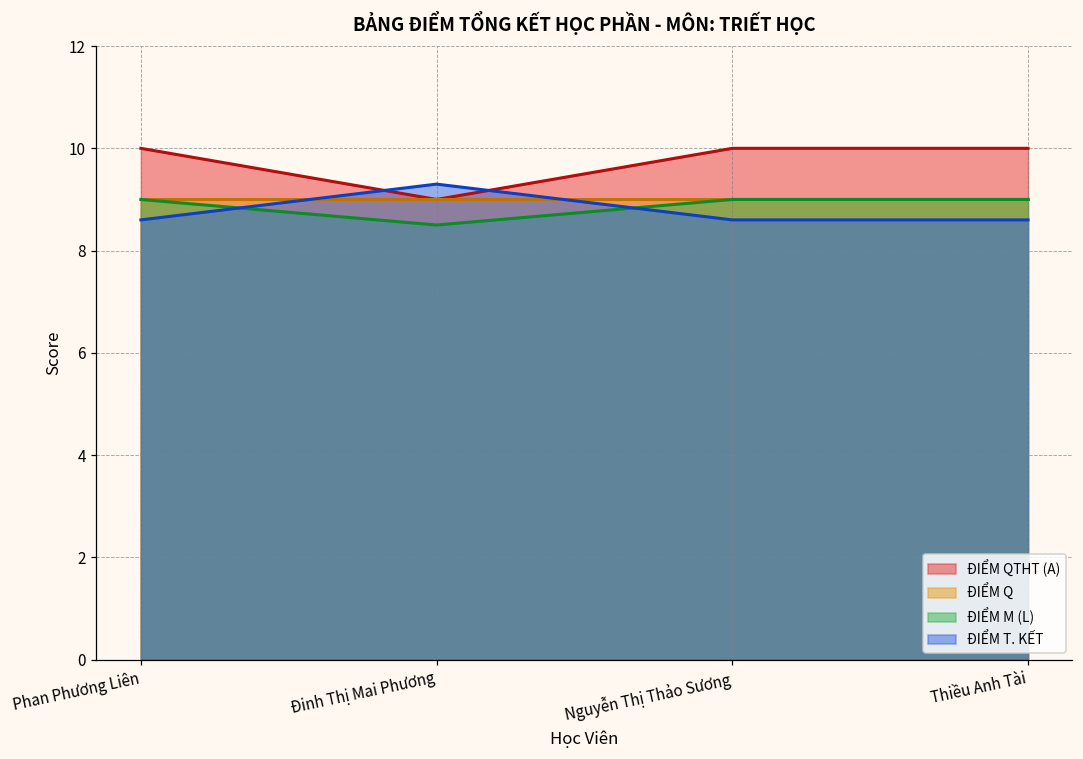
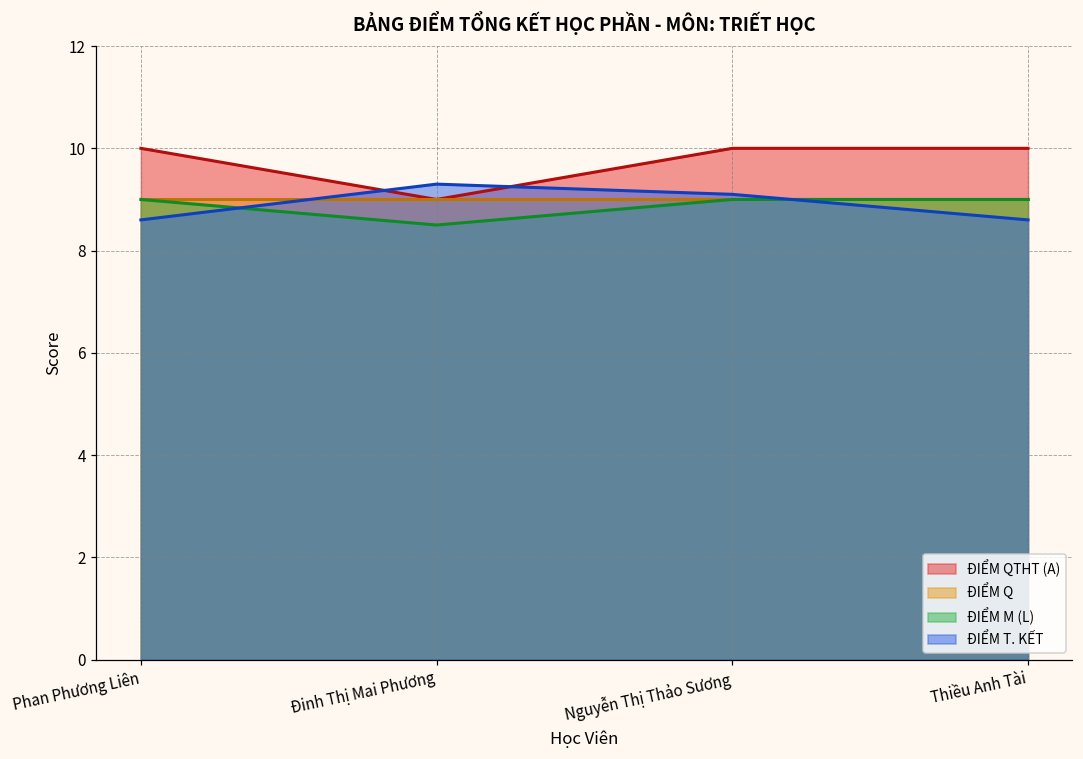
ĐIỂM T. KẾT, Nguyễn Thị Thảo Sương: 8.6 -> 9.1
